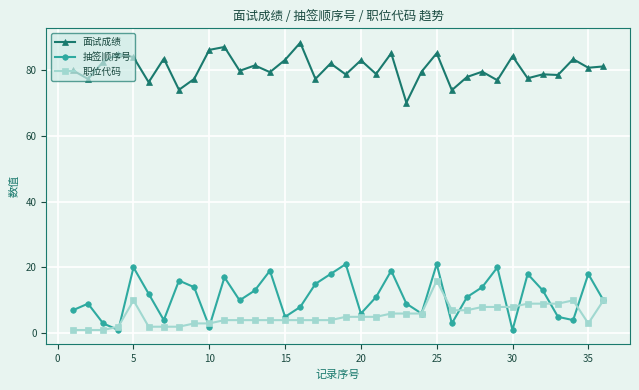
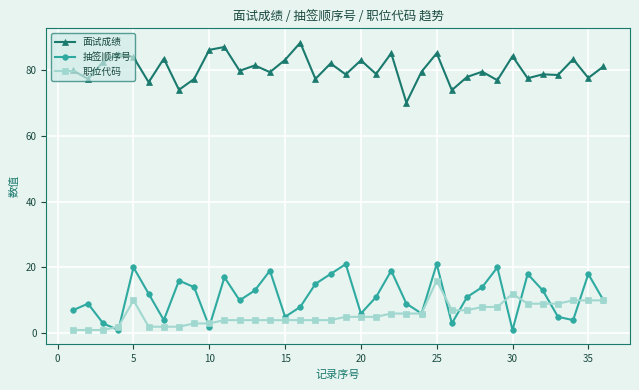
职位代码, 30: 8 -> 12
面试成绩, 35: 81 -> 78
职位代码, 35: 3 -> 10
